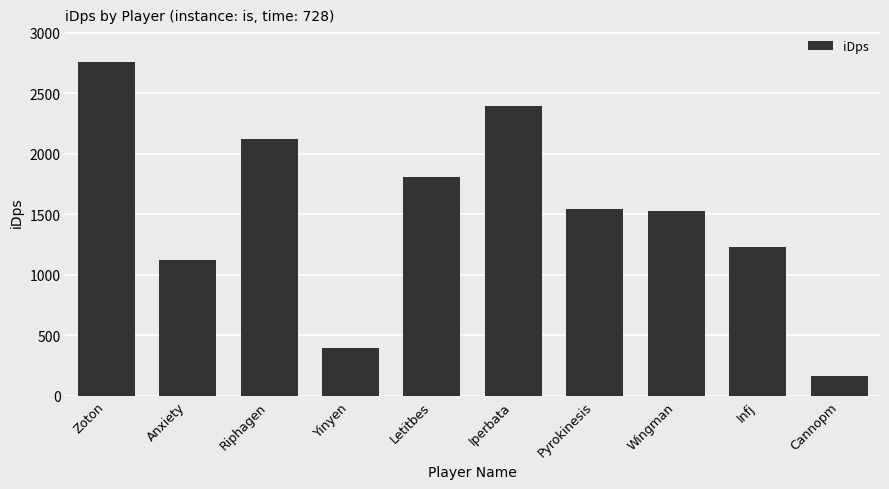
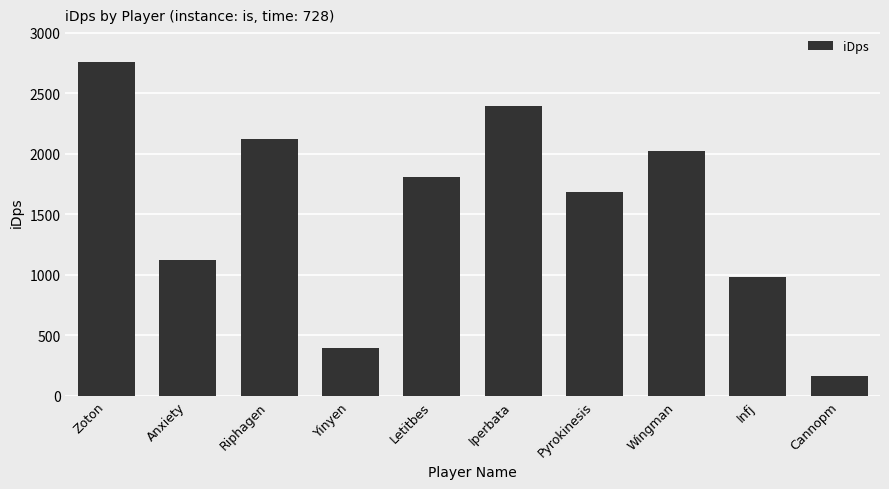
Pyrokinesis: 1540 -> 1680
Wingman: 1520 -> 2030
Infj: 1230 -> 980
